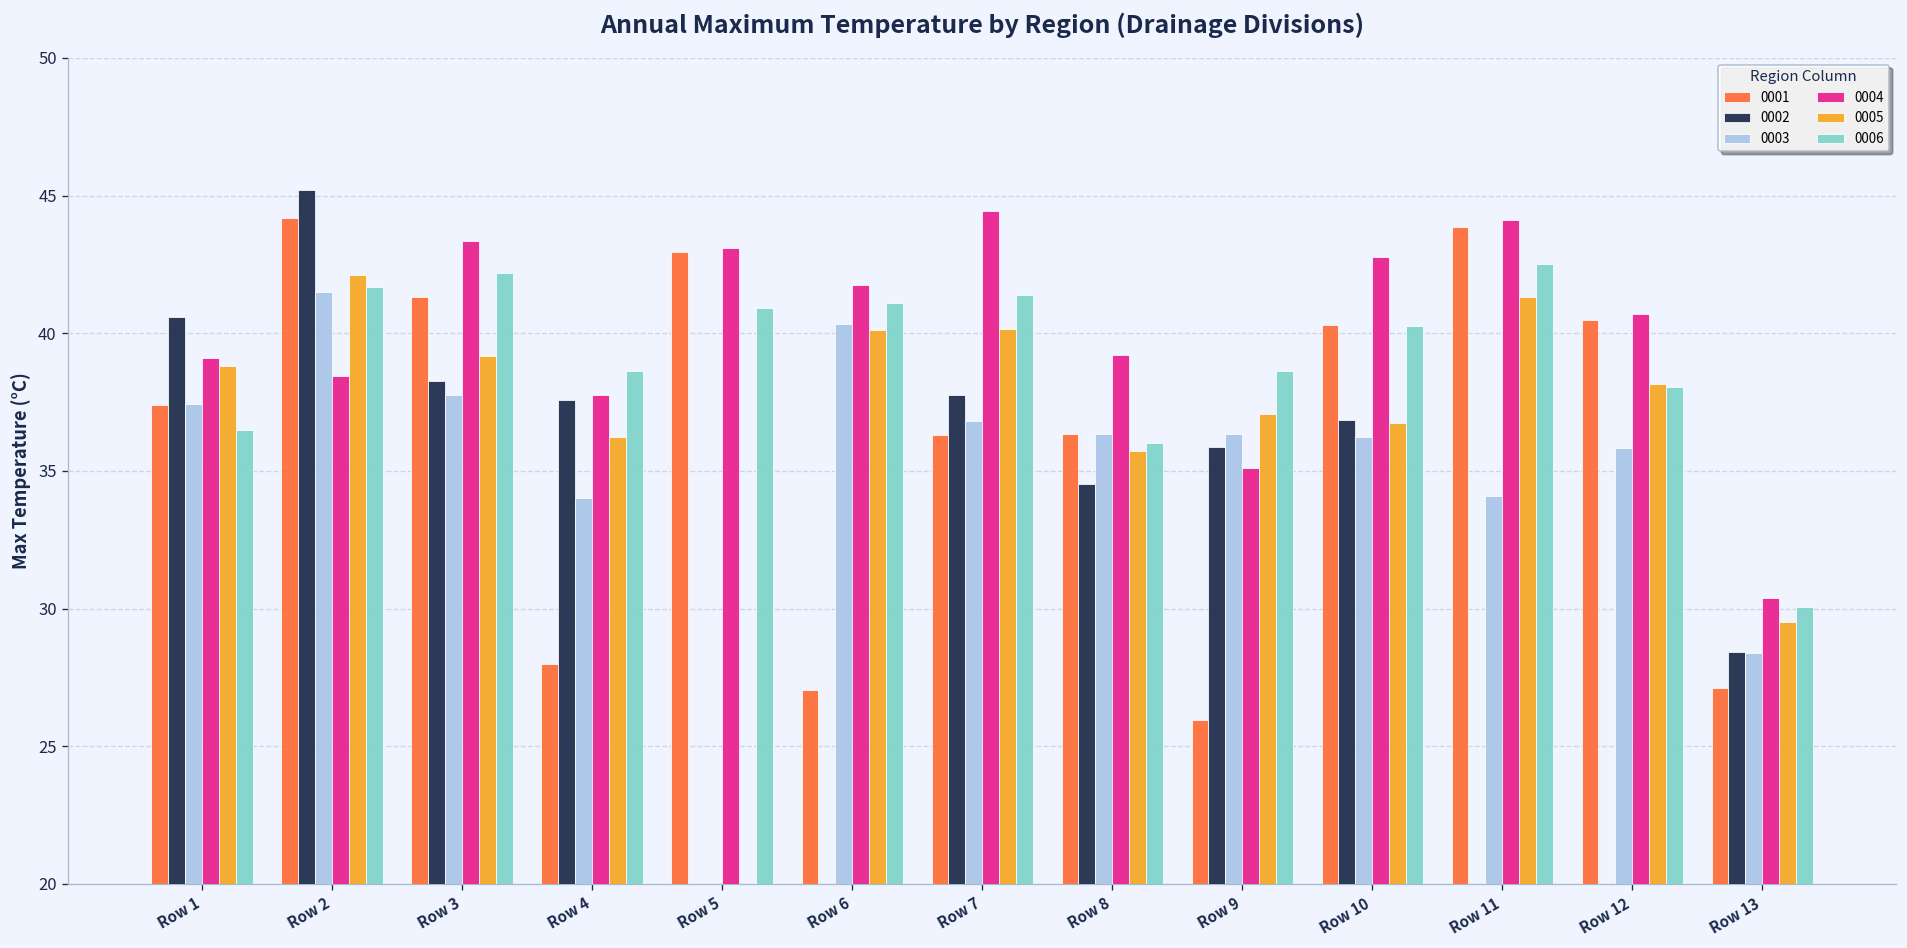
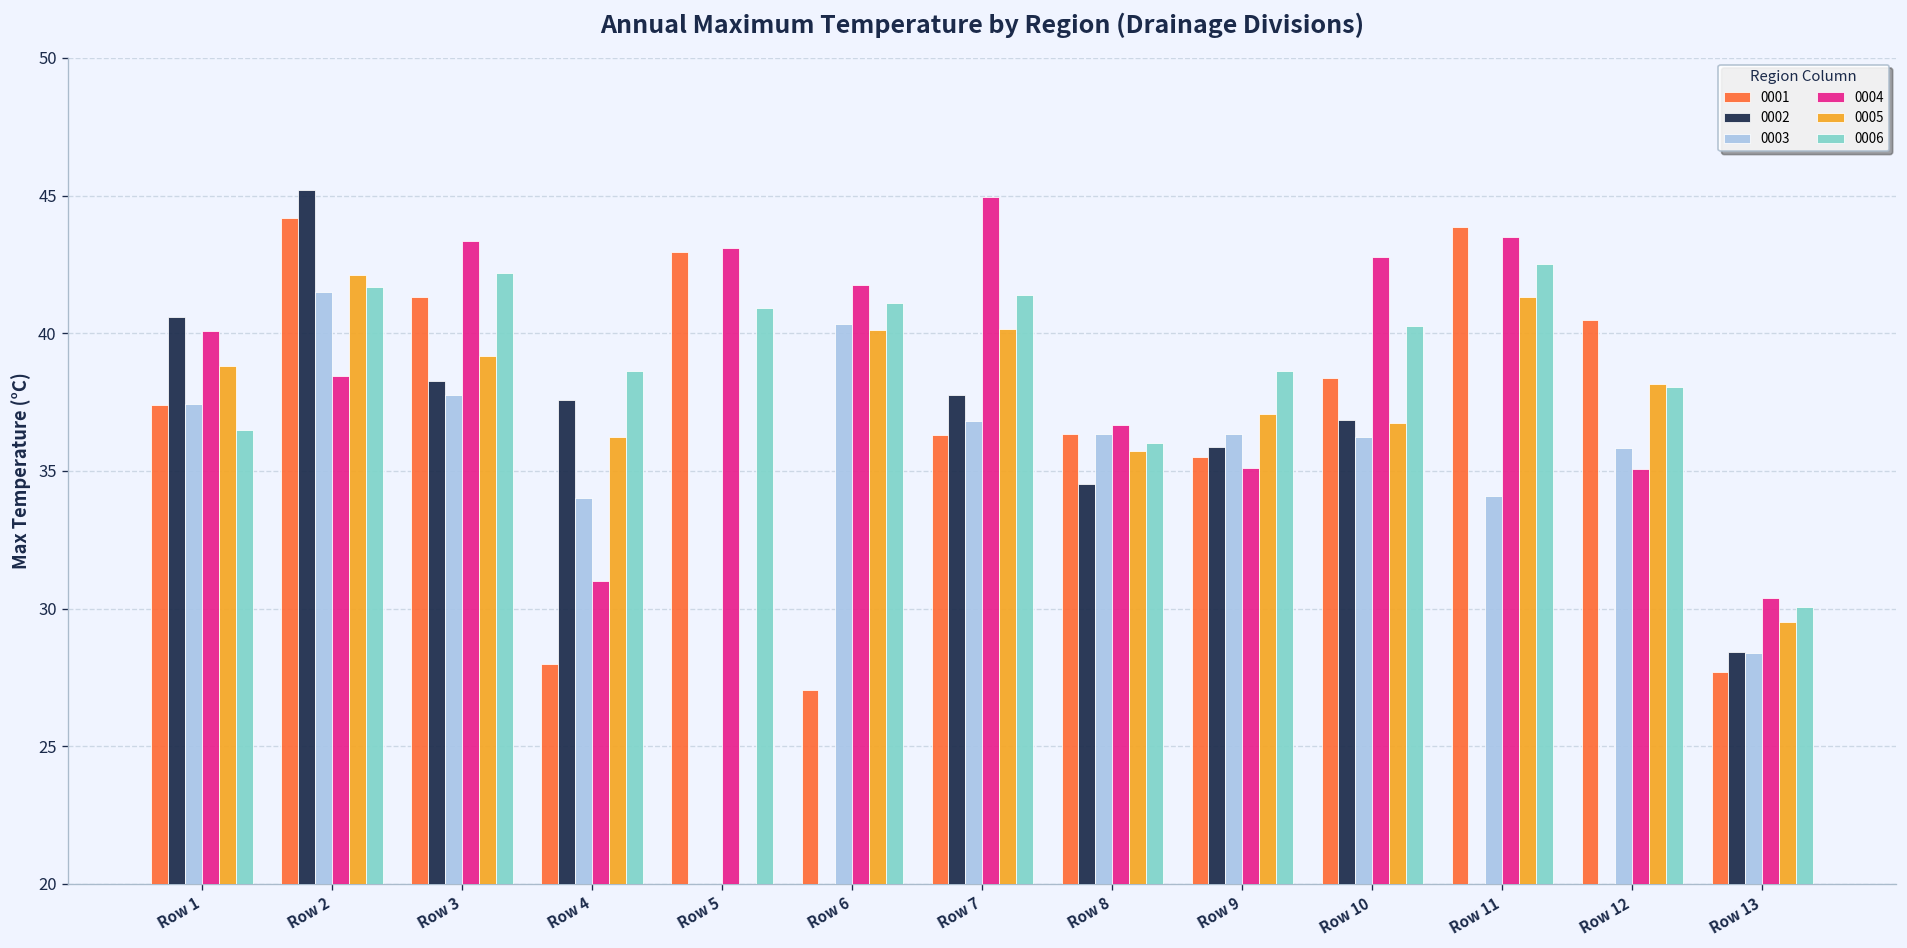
0004, Row 1: 39.1 -> 40.1
0004, Row 4: 37.8 -> 31.0
0004, Row 7: 44.5 -> 44.9
0004, Row 8: 39.2 -> 36.7
0001, Row 9: 25.9 -> 35.5
0001, Row 10: 40.3 -> 38.4
0004, Row 11: 44.1 -> 43.5
0004, Row 12: 40.7 -> 35.1
0001, Row 13: 27.1 -> 27.7
